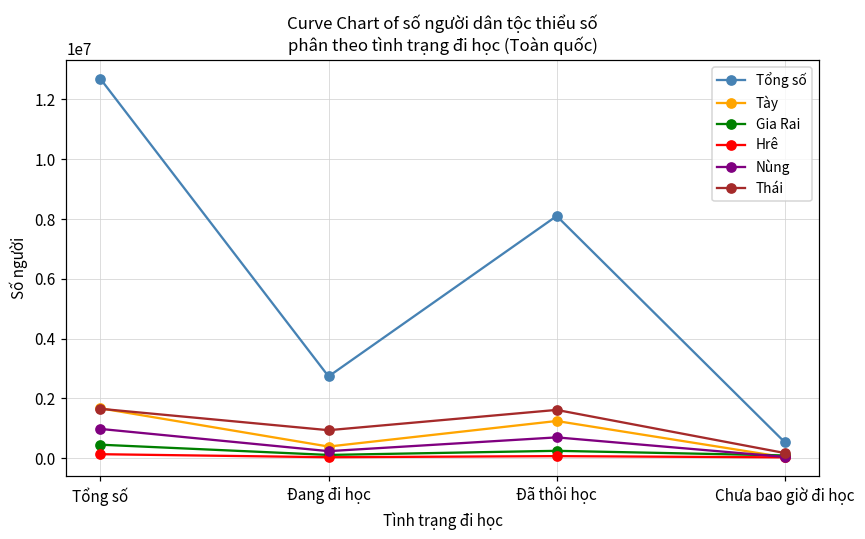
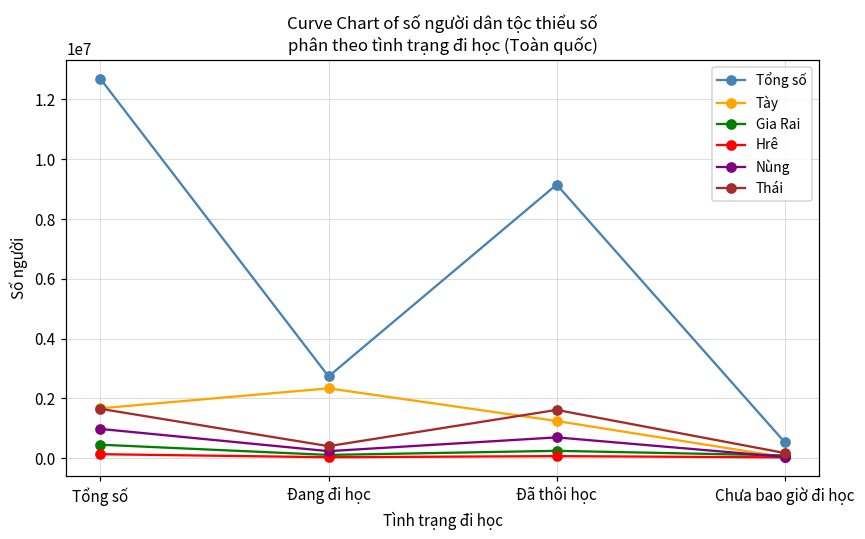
Tày, Đang đi học: 400000 -> 2300000
Thái, Đang đi học: 900000 -> 400000
Tổng số, Đã thôi học: 8100000 -> 9200000
